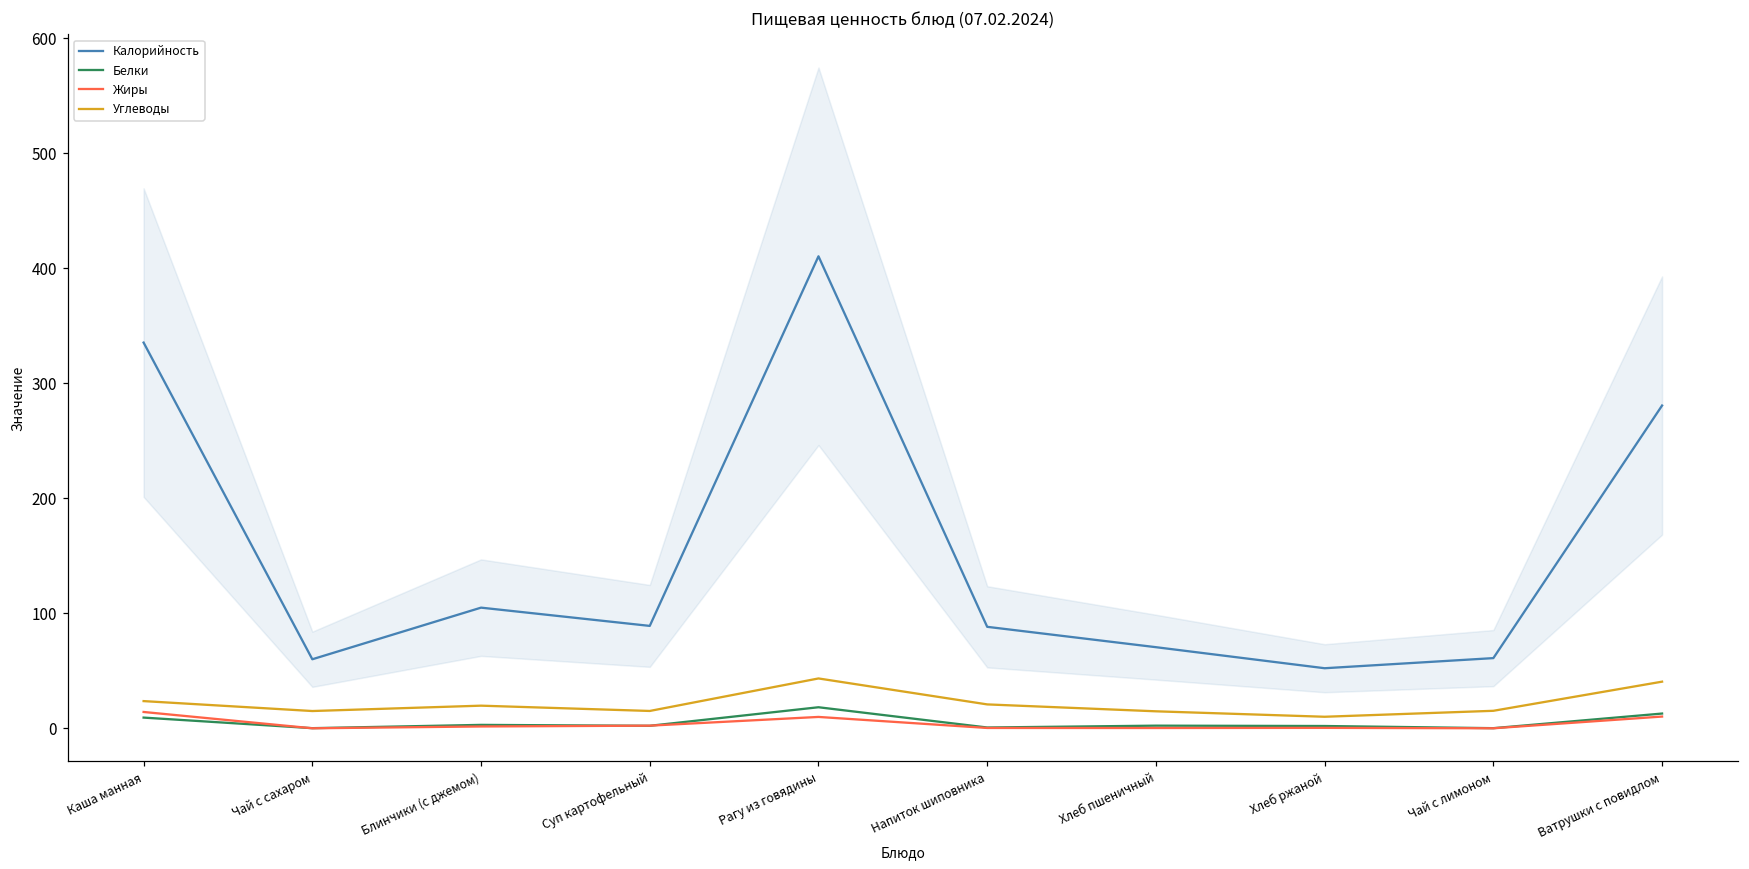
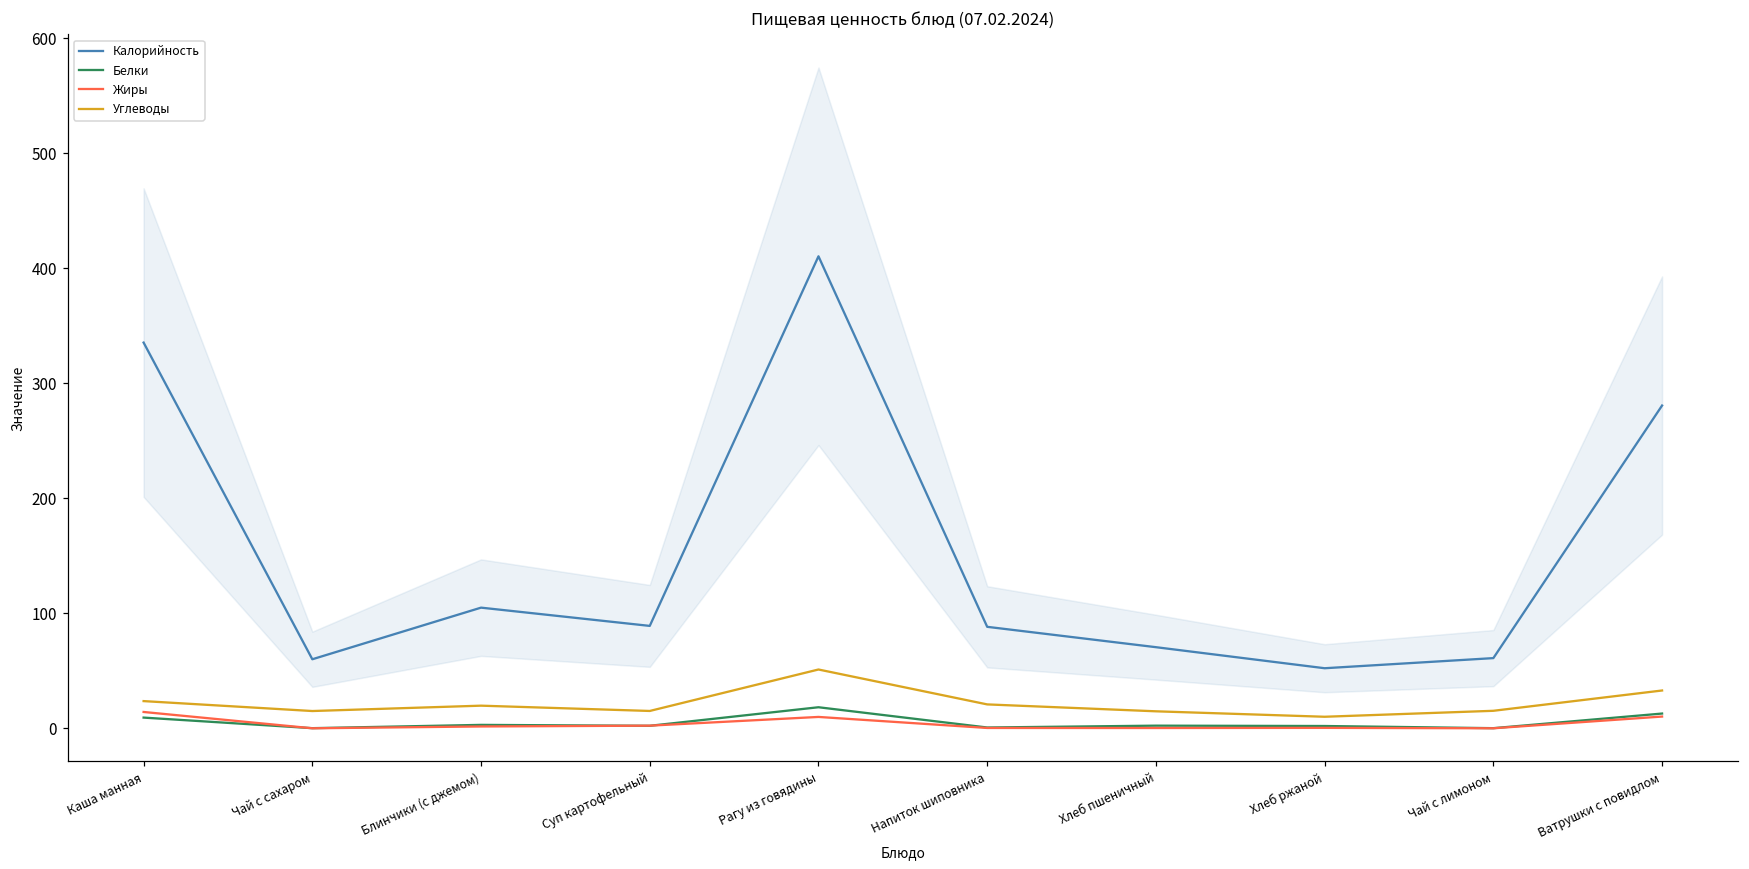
Углеводы, Рагу из говядины: 43 -> 51
Углеводы, Ватрушки с повидлом: 41 -> 33
